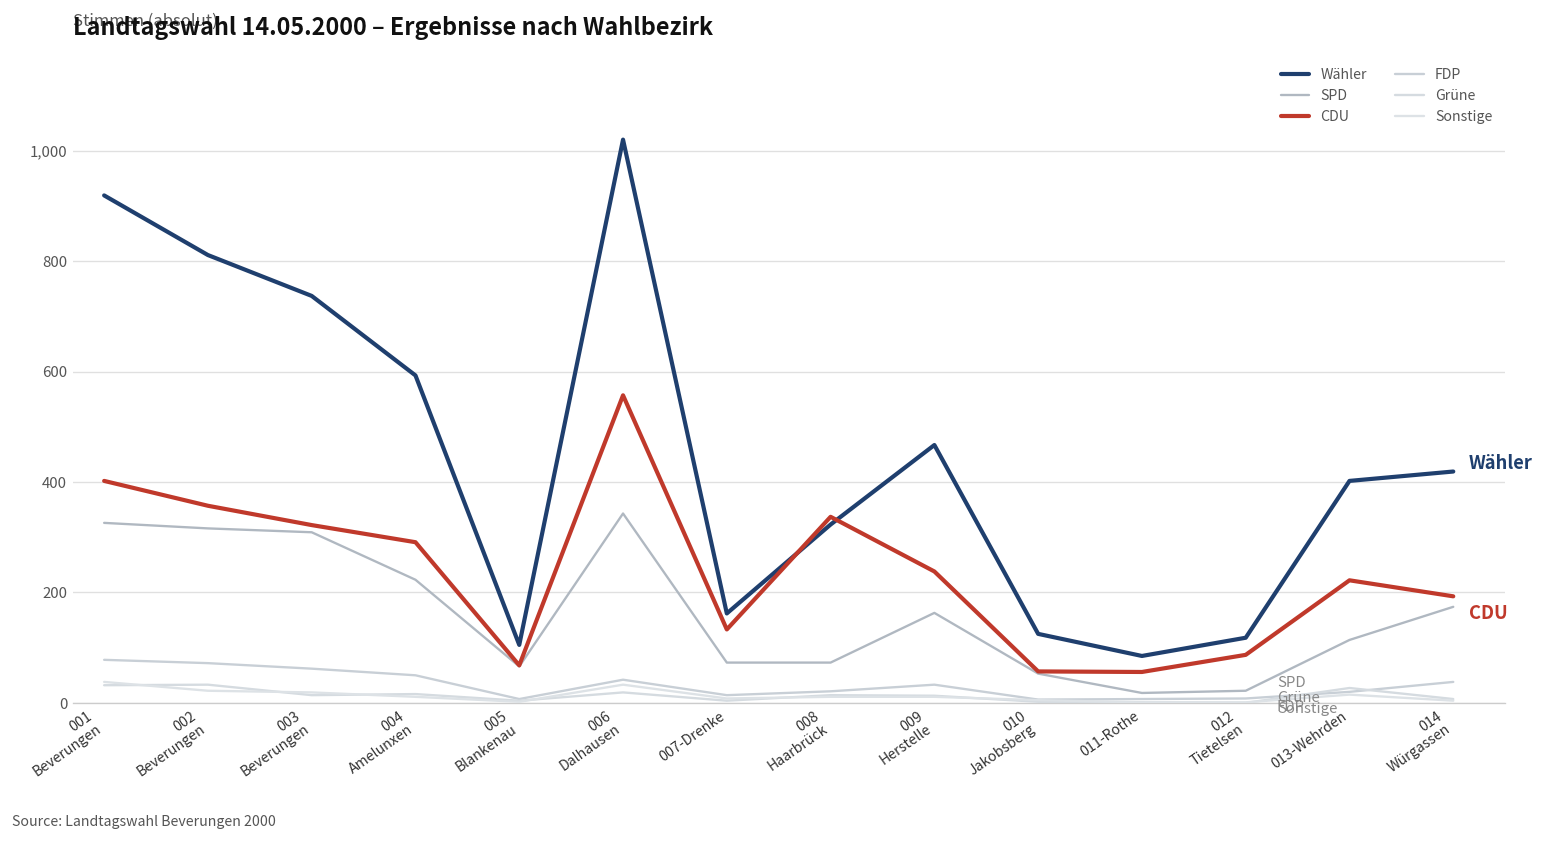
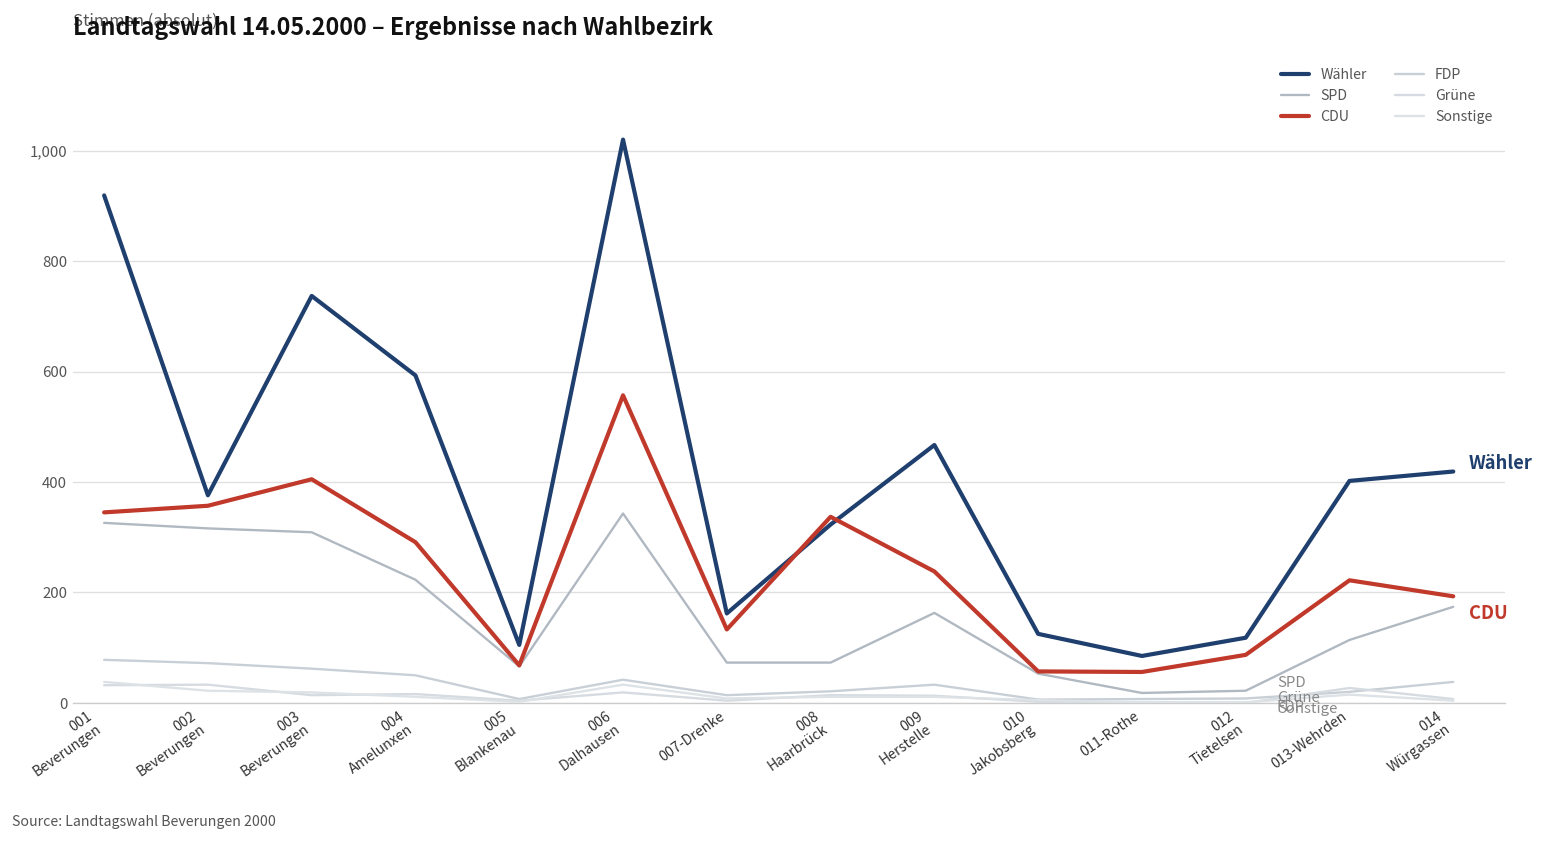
CDU, 001 Beverungen: 400 -> 350
Wähler, 002 Beverungen: 810 -> 380
CDU, 003 Beverungen: 320 -> 410
